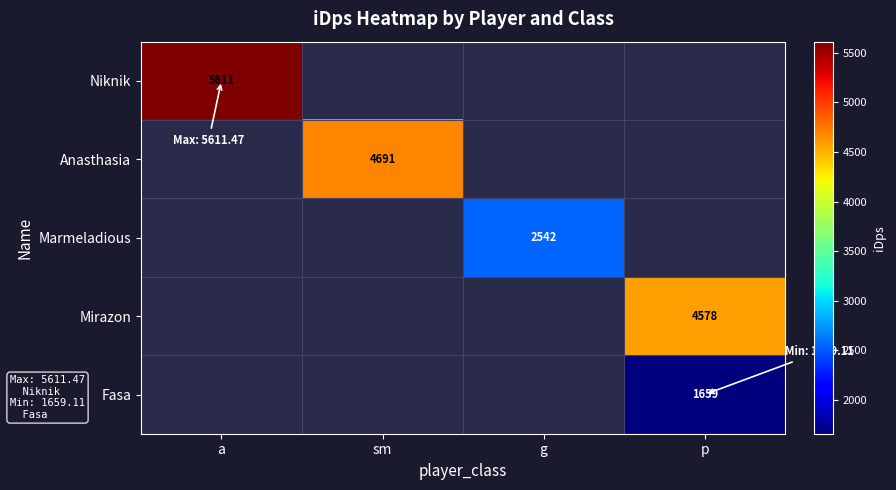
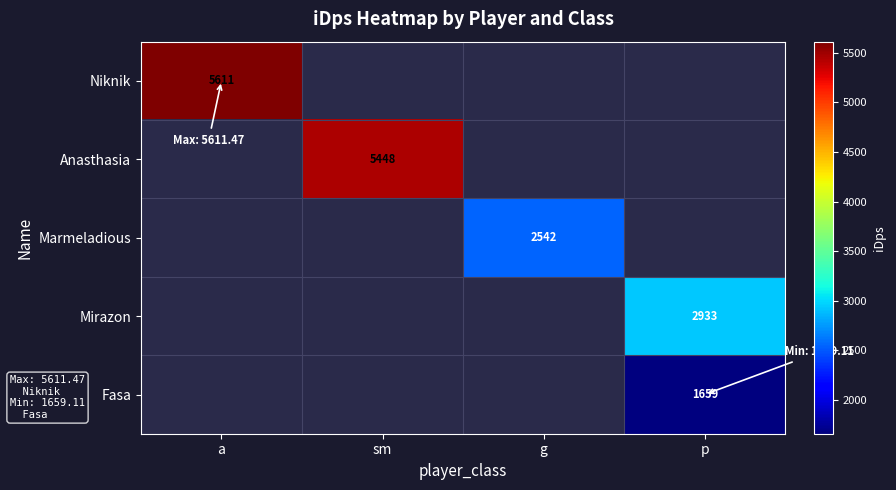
Anasthasia, sm: 4691 -> 5448
Mirazon, p: 4578 -> 2933
